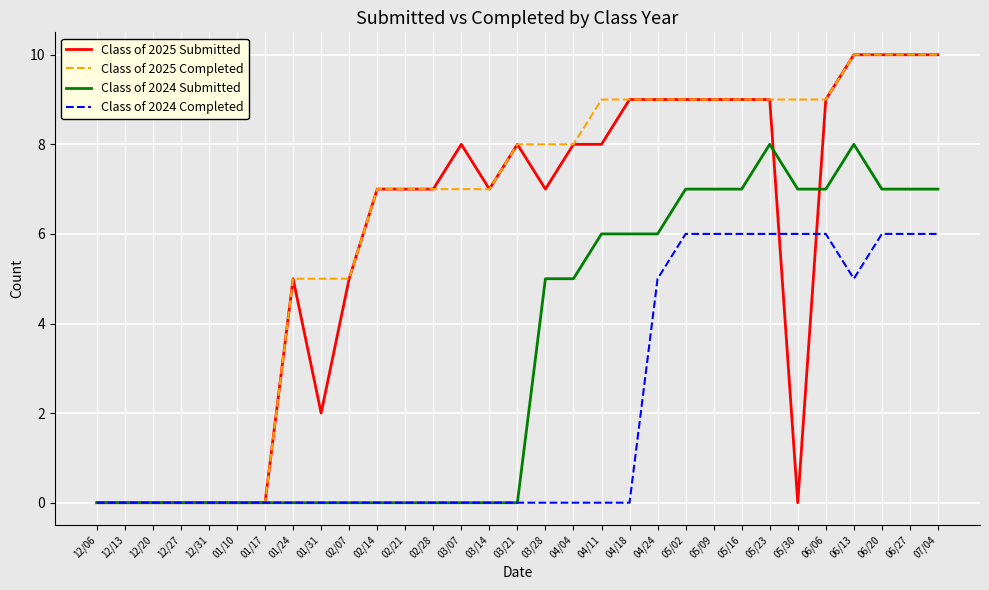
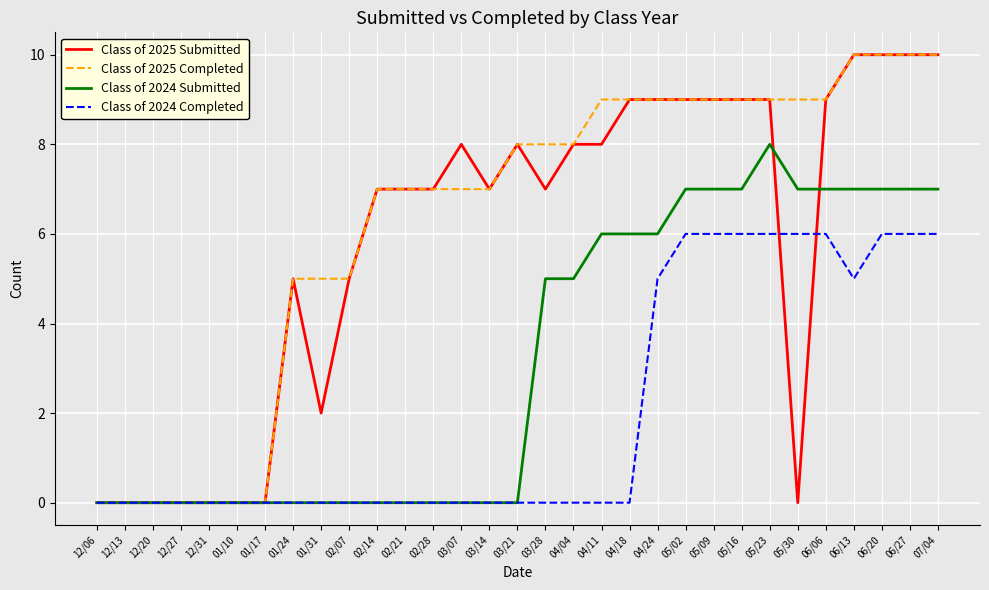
Class of 2024 Submitted, 06/13: 8 -> 7
